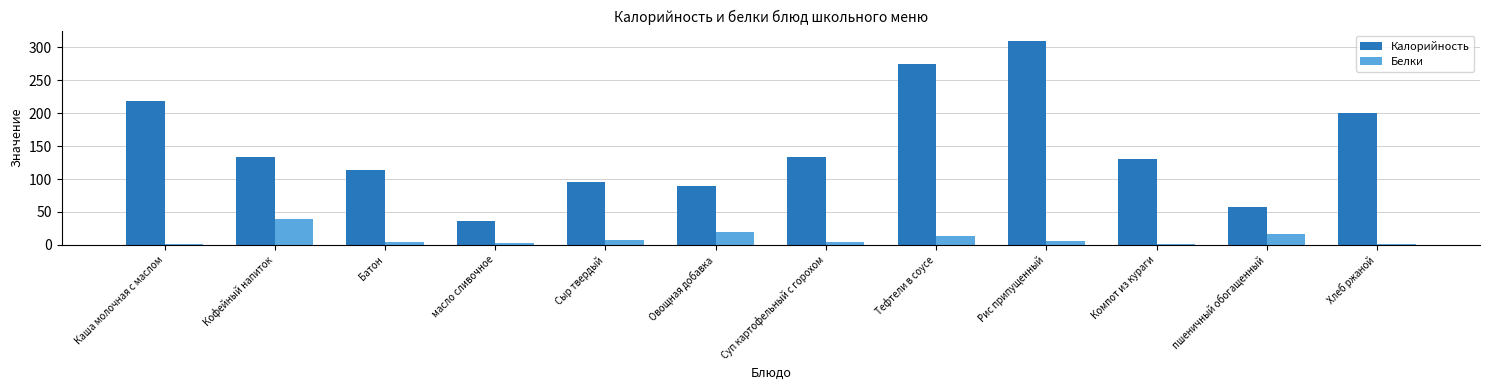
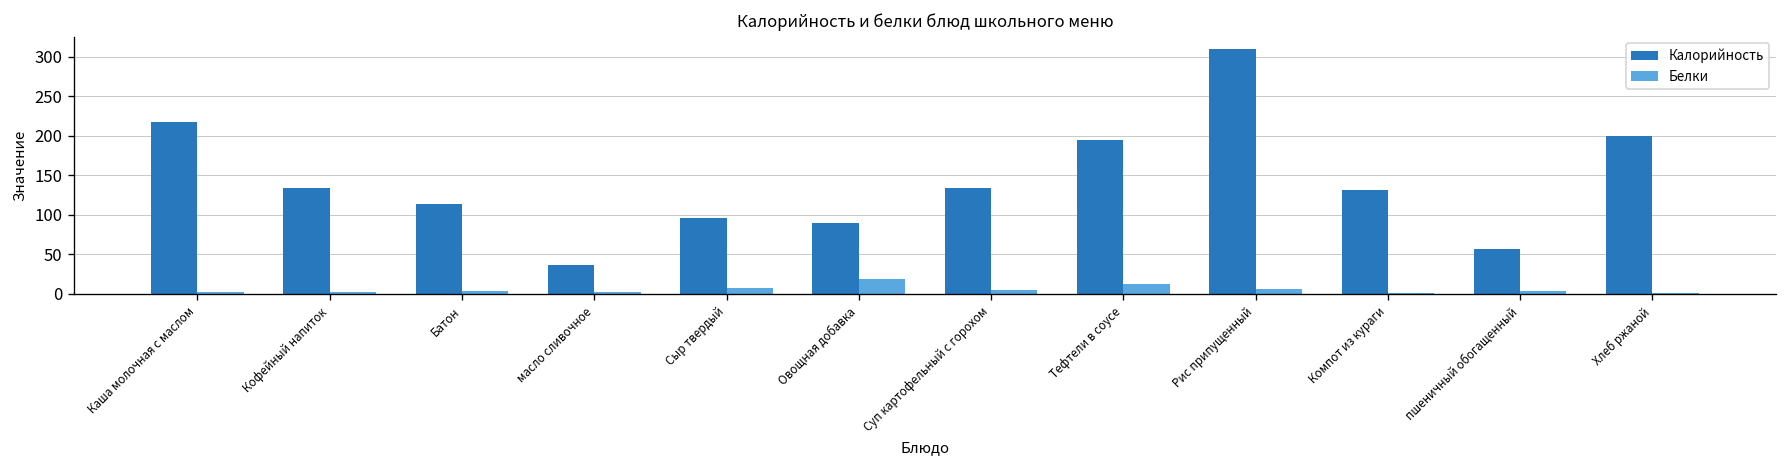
Белки, Кофейный напиток: 40 -> 0
Калорийность, Тефтели в соусе: 270 -> 190
Белки, пшеничный обогащенный: 20 -> 0
